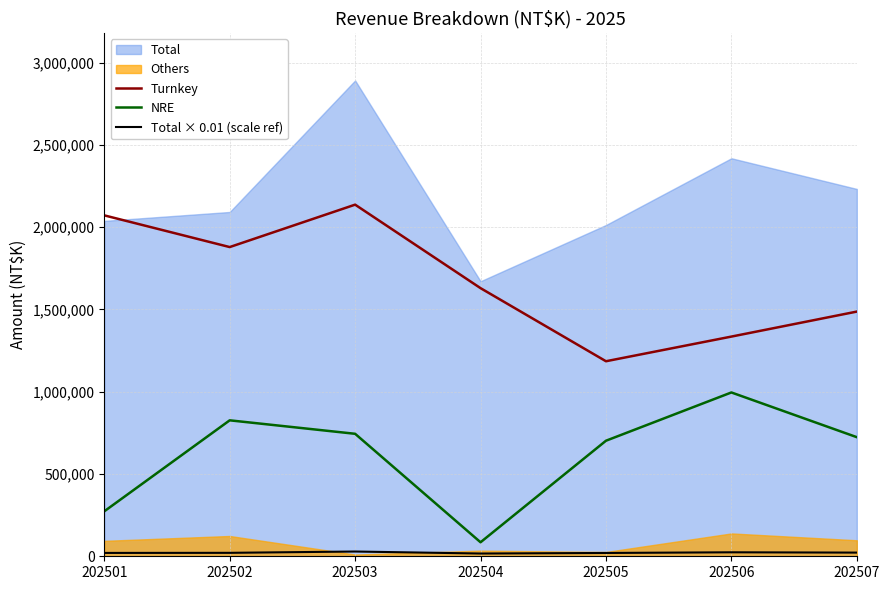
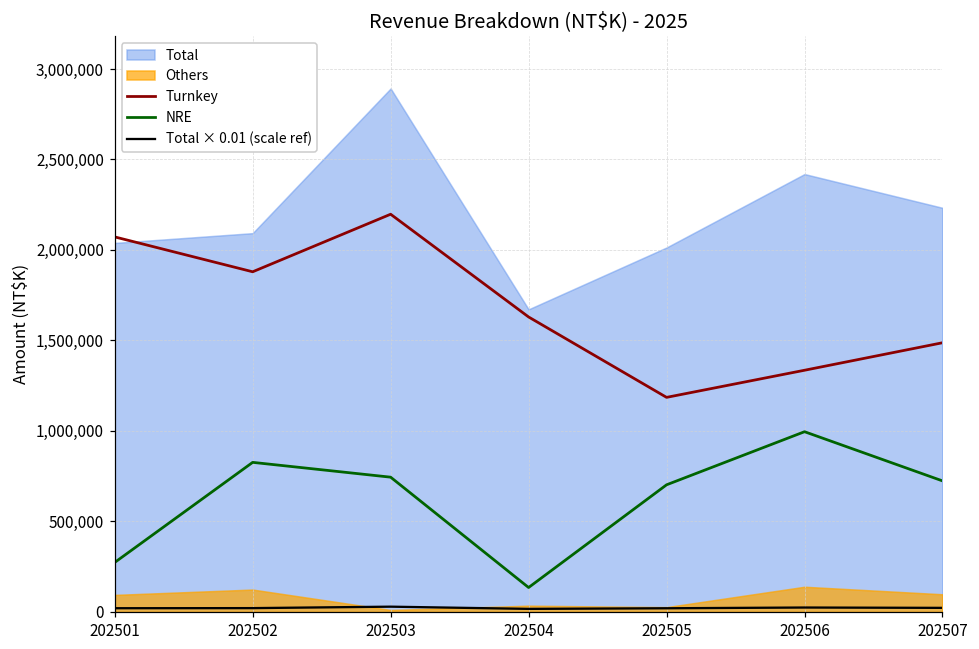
Turnkey, 202503: 2,140,000 -> 2,200,000
NRE, 202504: 90,000 -> 130,000
